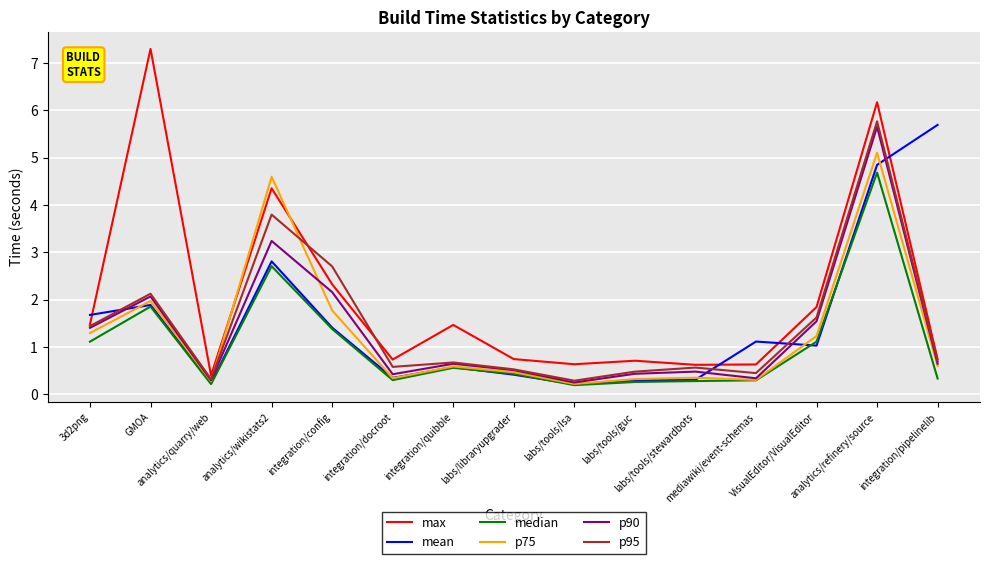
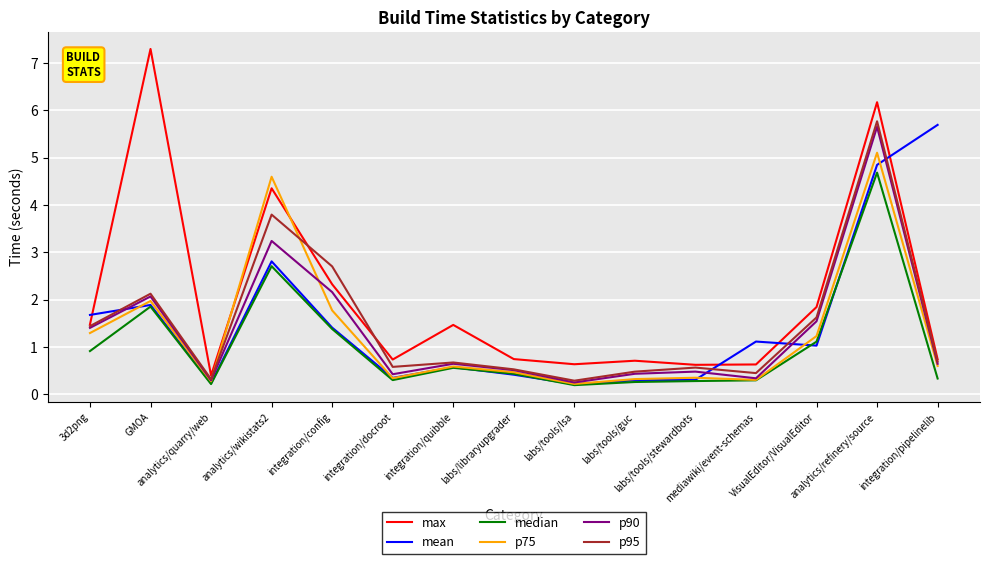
median, 3d2png: 1.1 -> 0.9
